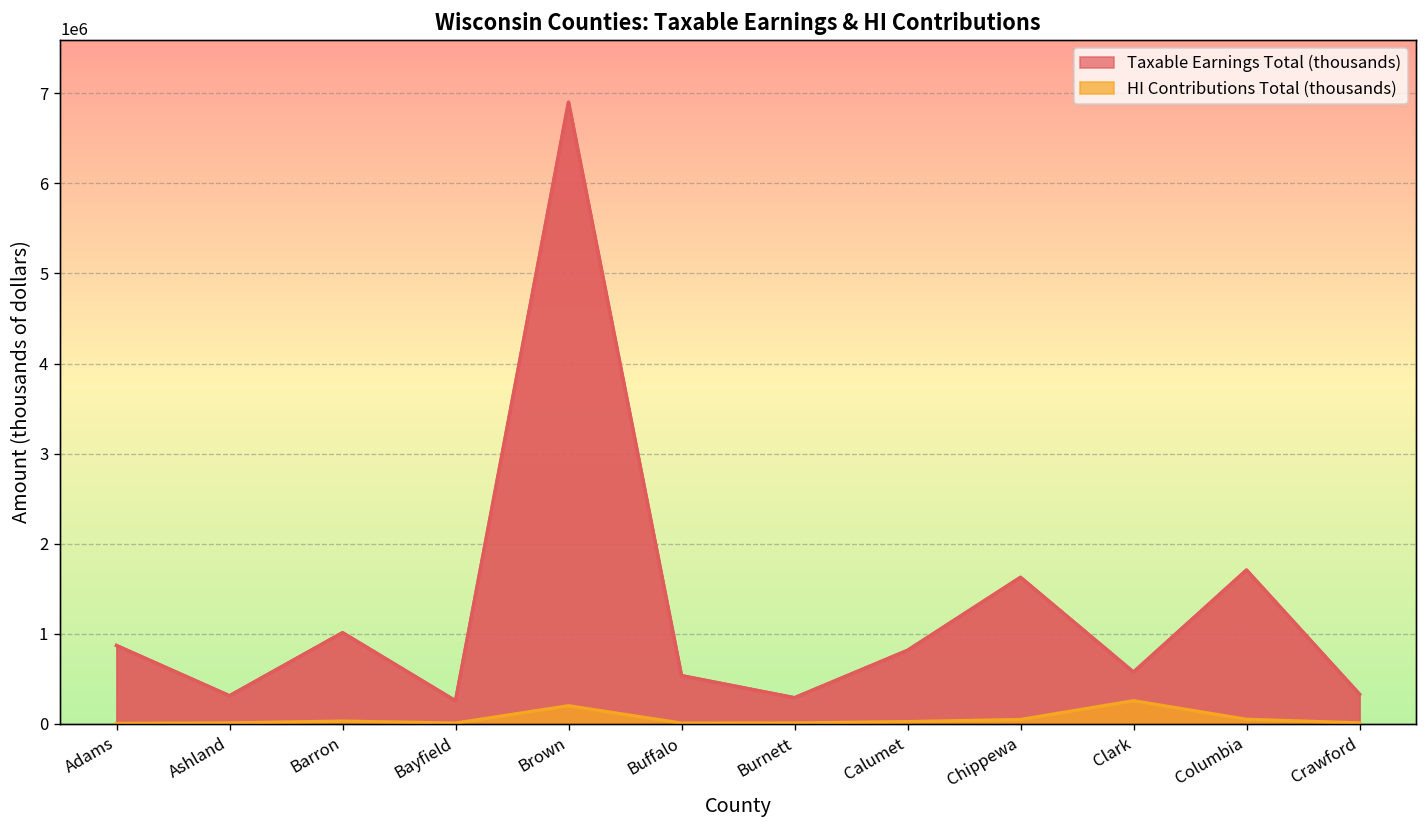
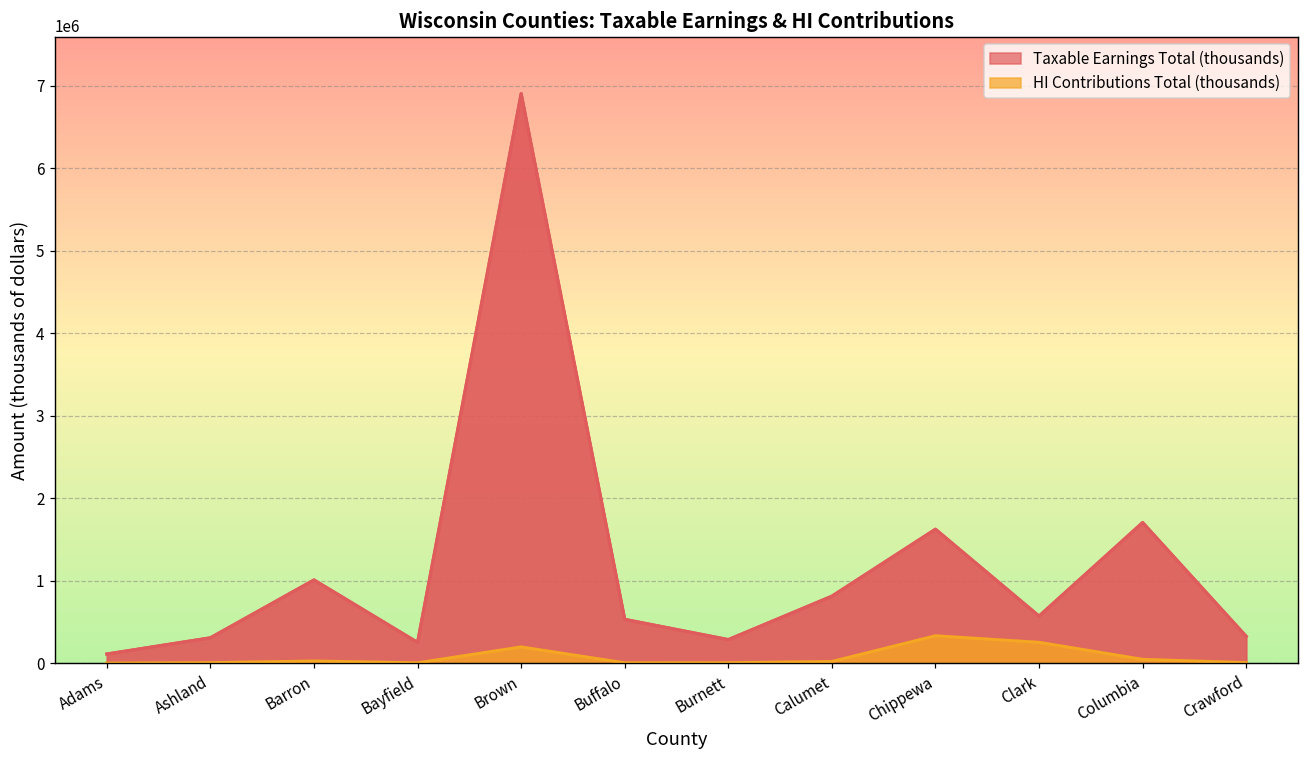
Taxable Earnings Total (thousands), Adams: 900000 -> 100000
HI Contributions Total (thousands), Chippewa: 0 -> 300000
